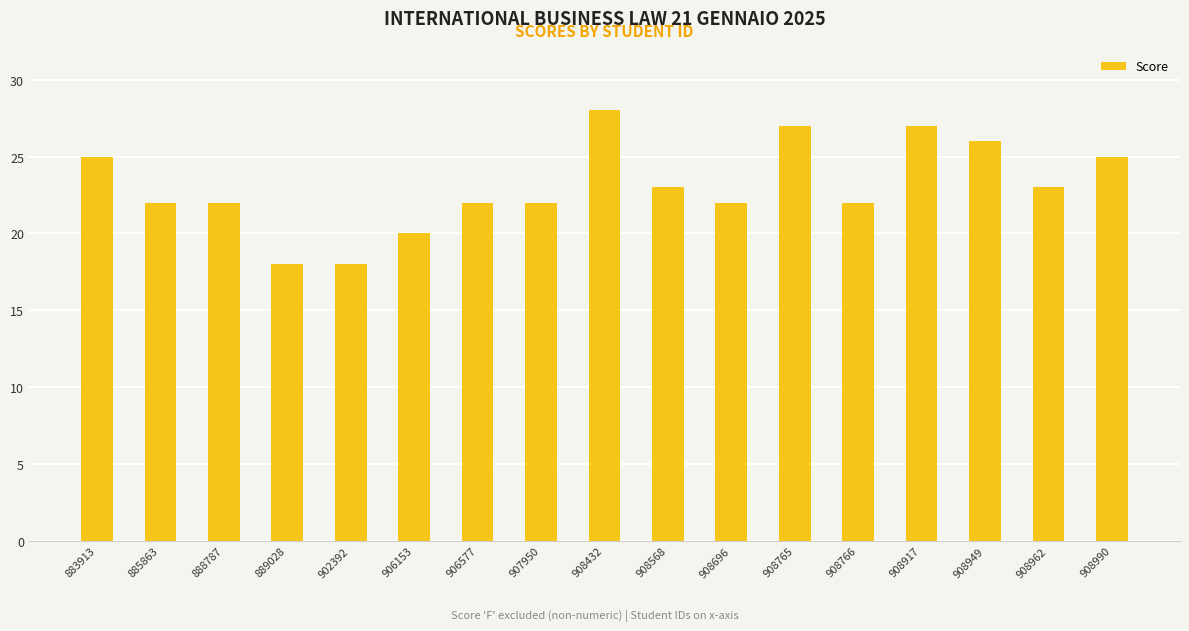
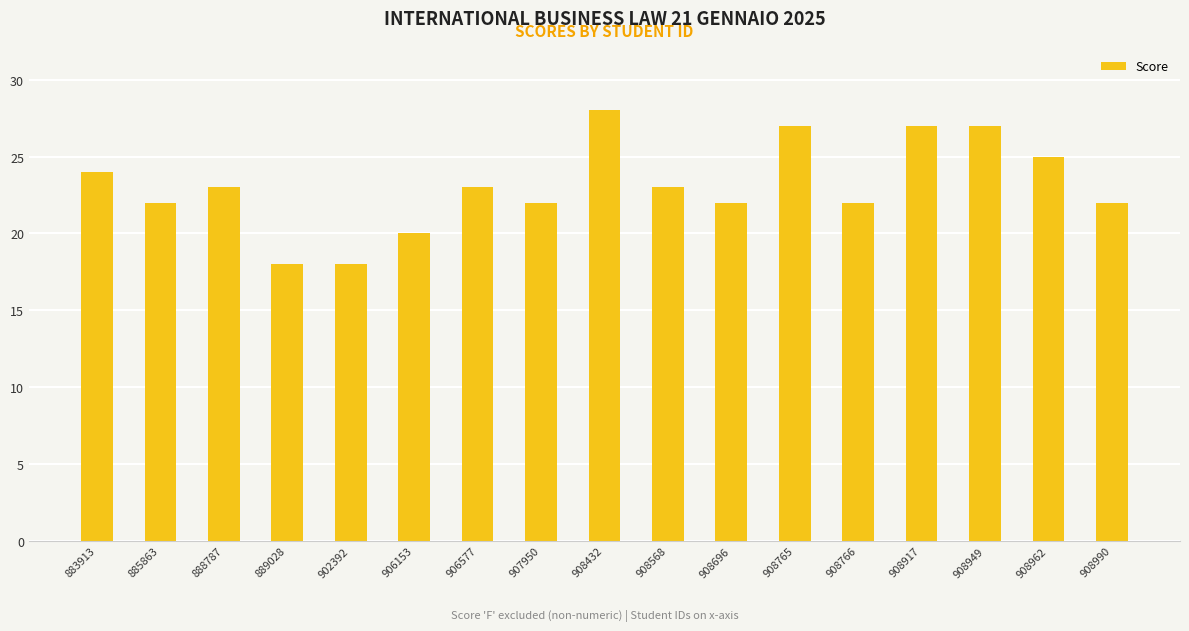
883913: 25 -> 24
888787: 22 -> 23
906577: 22 -> 23
908949: 26 -> 27
908962: 23 -> 25
908990: 25 -> 22
